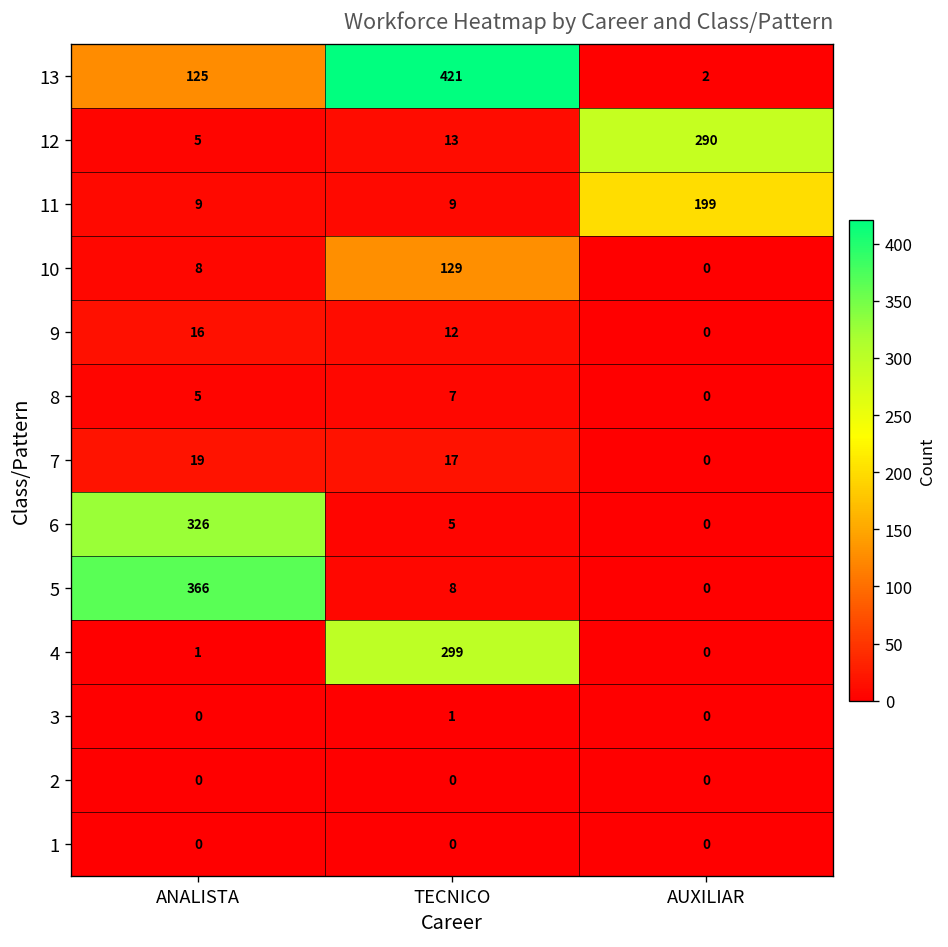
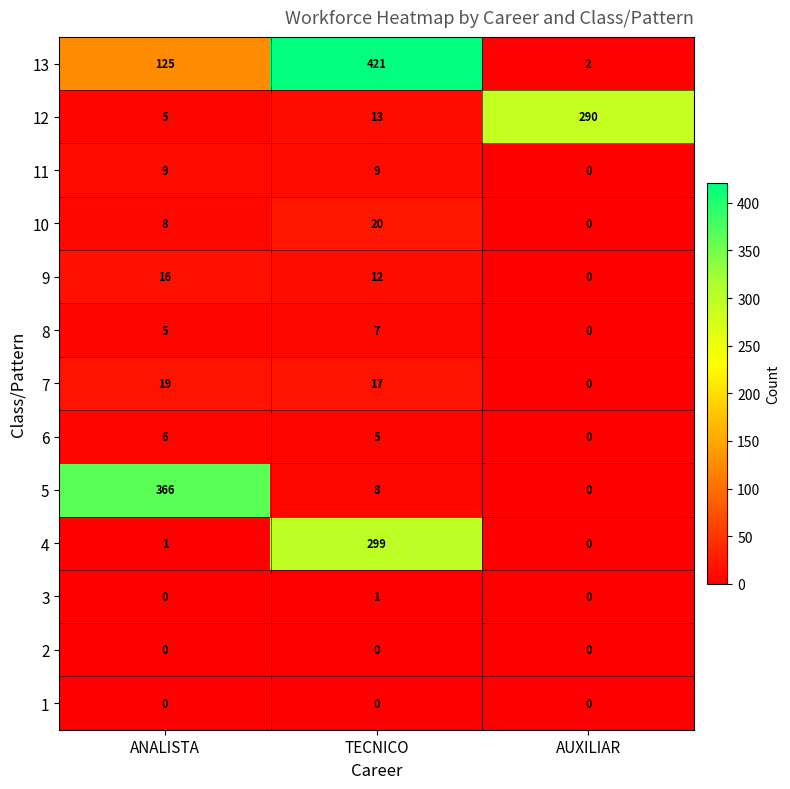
11, AUXILIAR: 199 -> 0
10, TECNICO: 129 -> 20
6, ANALISTA: 326 -> 6
